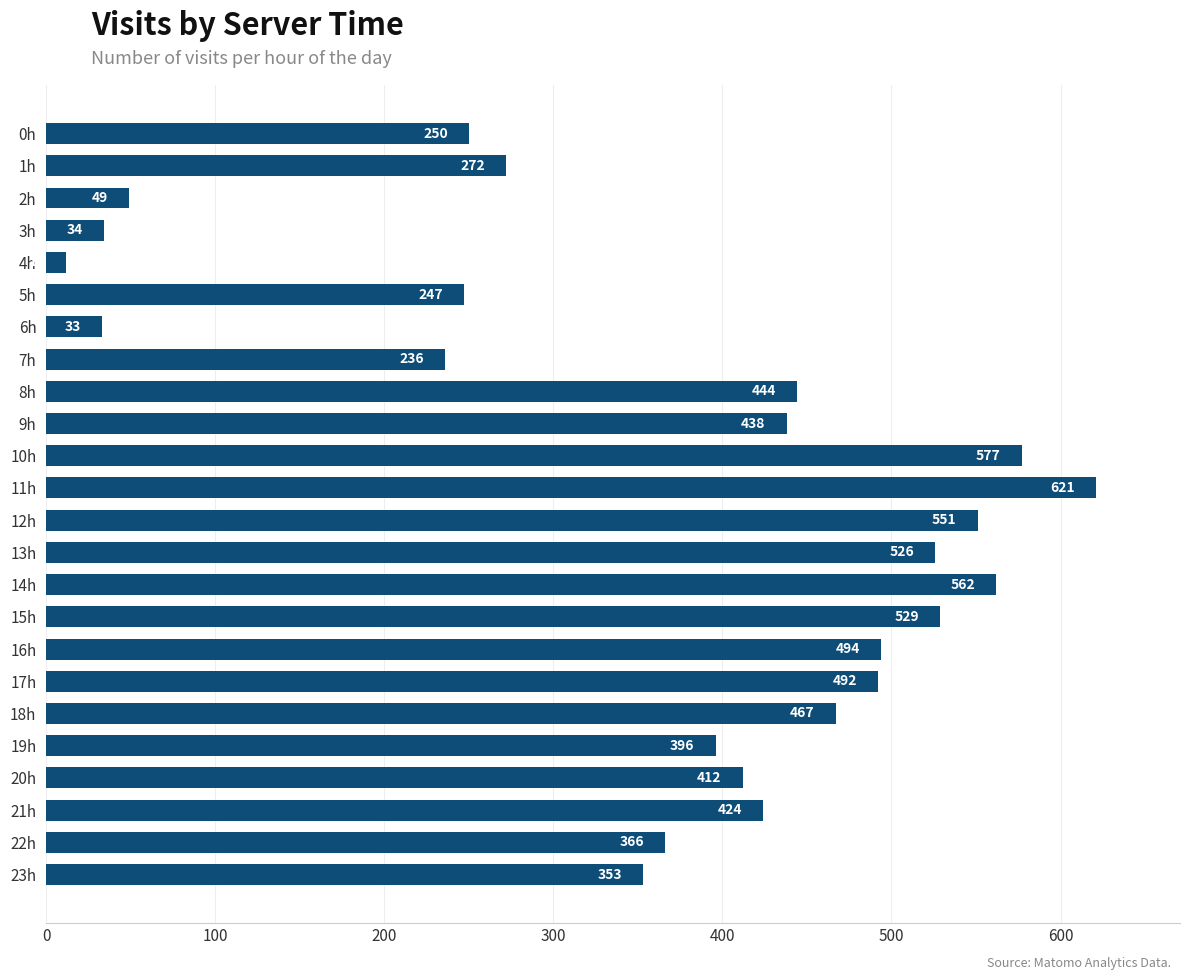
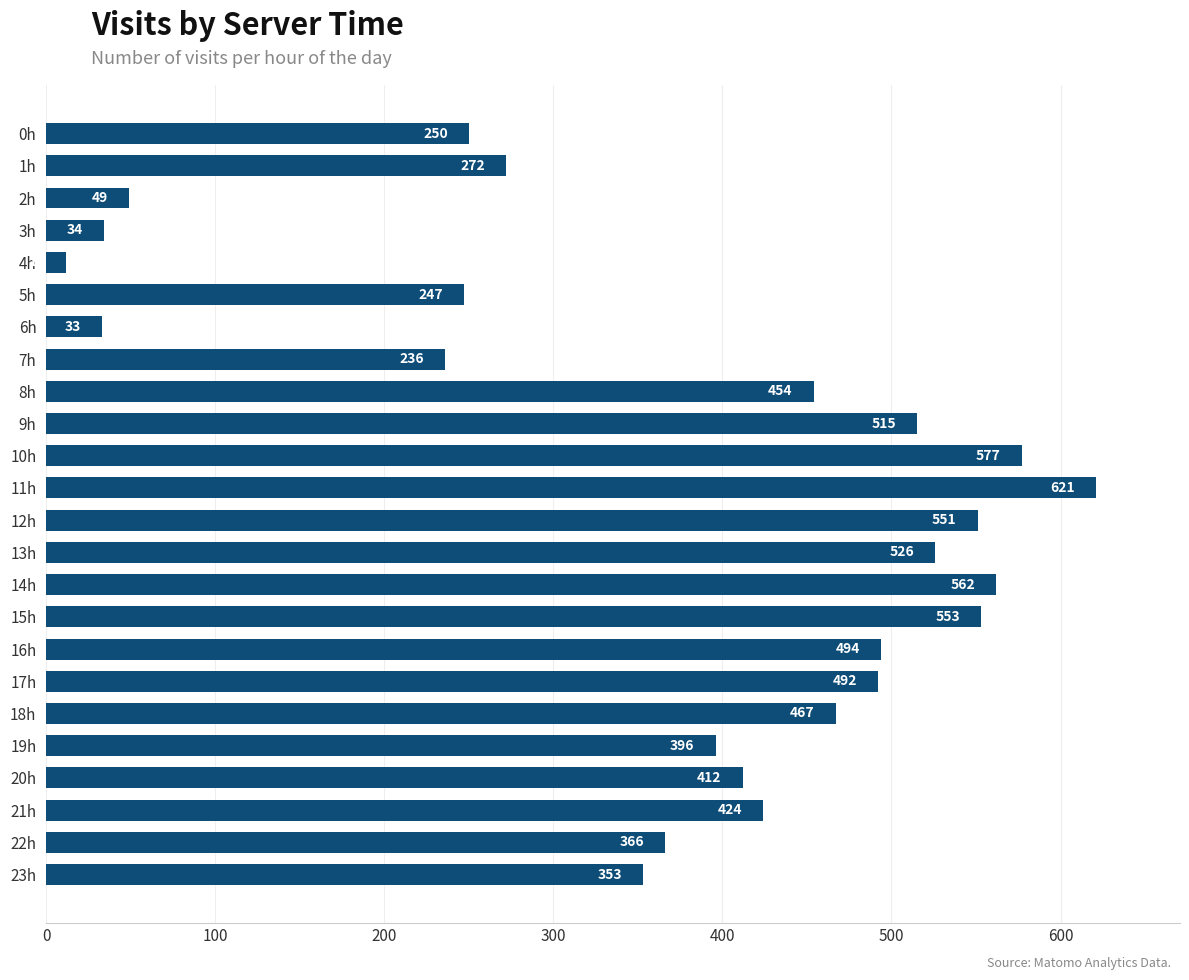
8h: 444 -> 454
9h: 438 -> 515
15h: 529 -> 553
